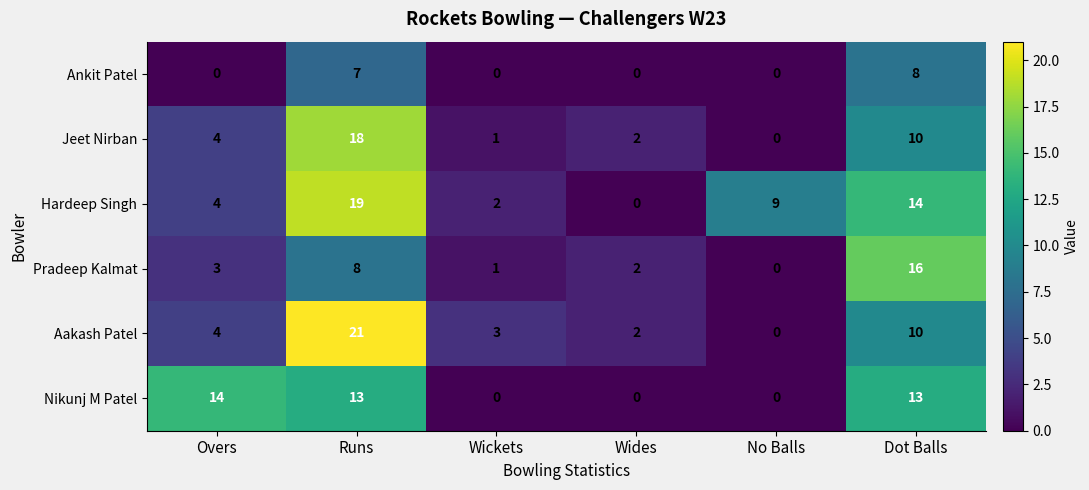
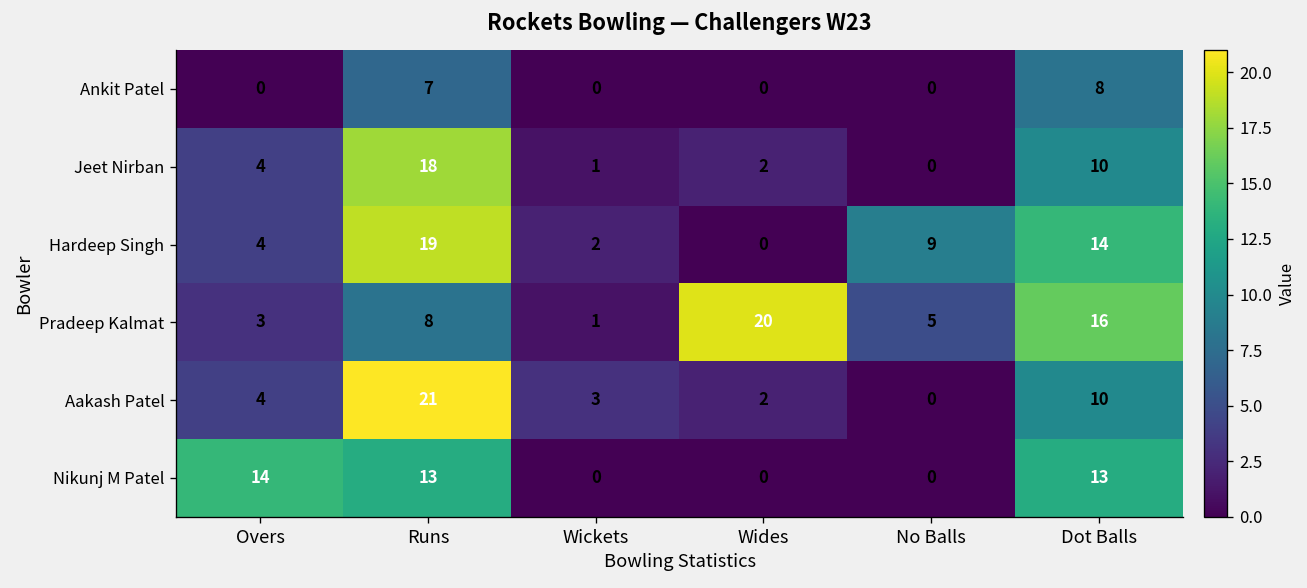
Pradeep Kalmat, Wides: 2 -> 20
Pradeep Kalmat, No Balls: 0 -> 5
